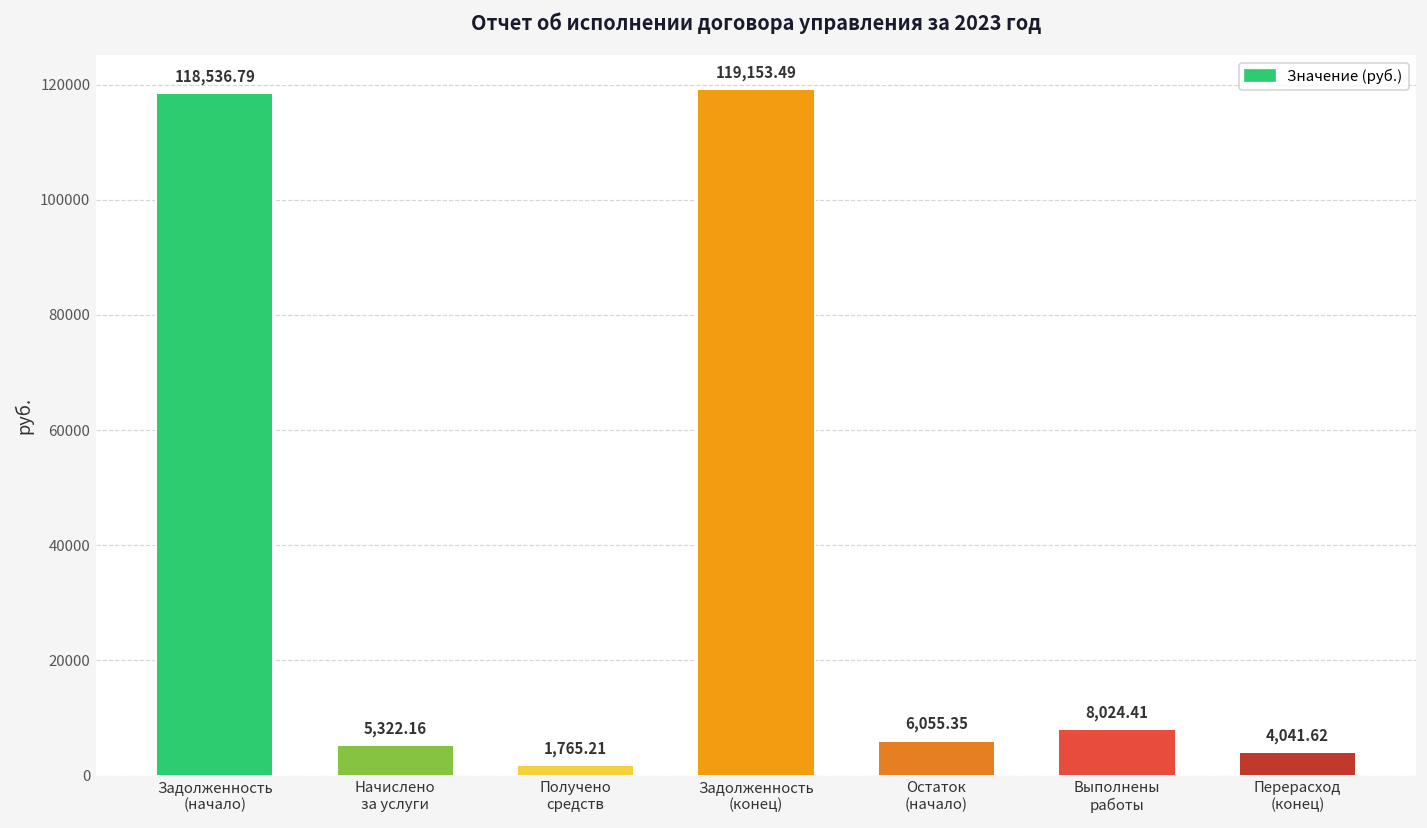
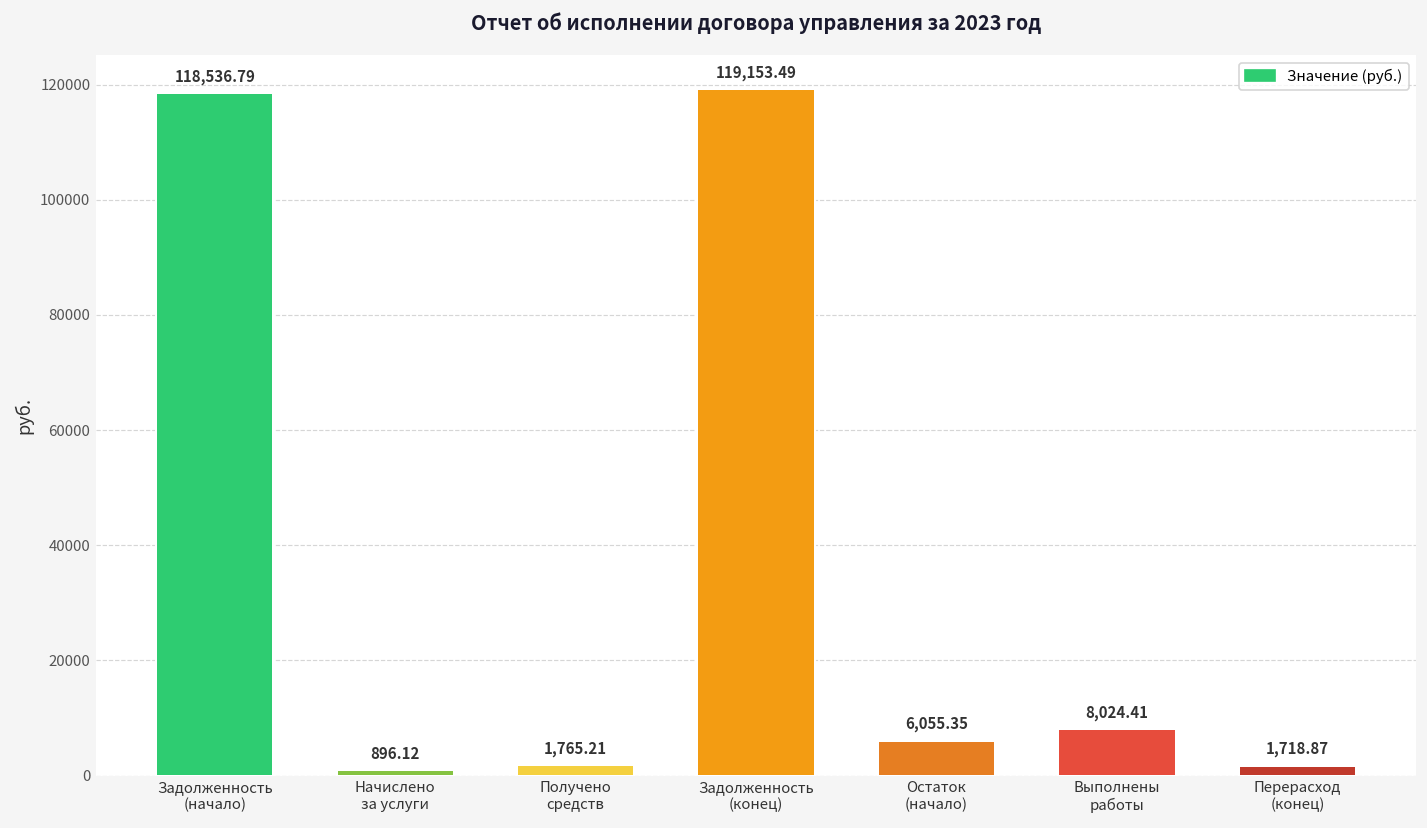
Начислено за услуги: 5,322.16 -> 896.12
Перерасход (конец): 4,041.62 -> 1,718.87
